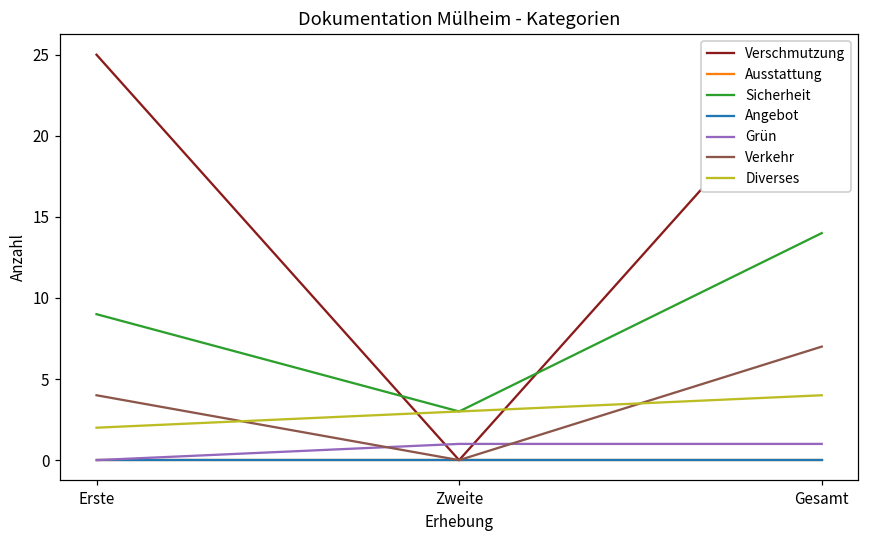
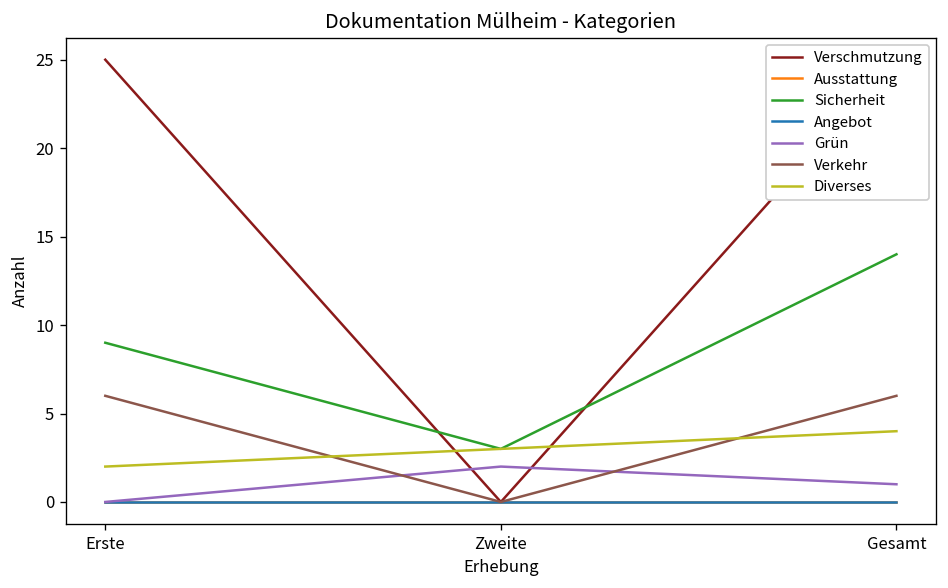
Verkehr, Erste: 4 -> 6
Grün, Zweite: 1 -> 2
Verkehr, Gesamt: 7 -> 6
